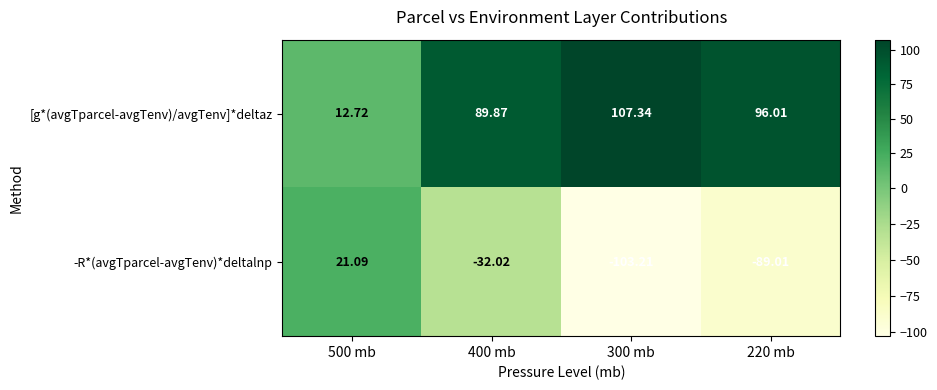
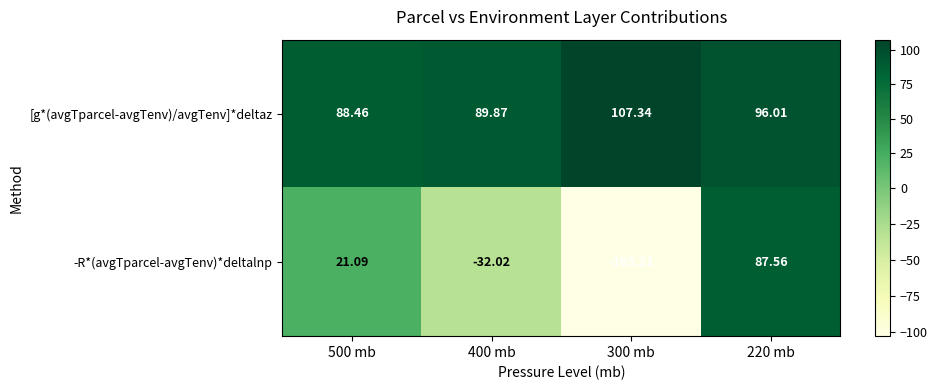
[g*(avgTparcel-avgTenv)/avgTenv]*deltaz, 500 mb: 12.72 -> 88.46
-R*(avgTparcel-avgTenv)*deltalnp, 220 mb: -89.01 -> 87.56
